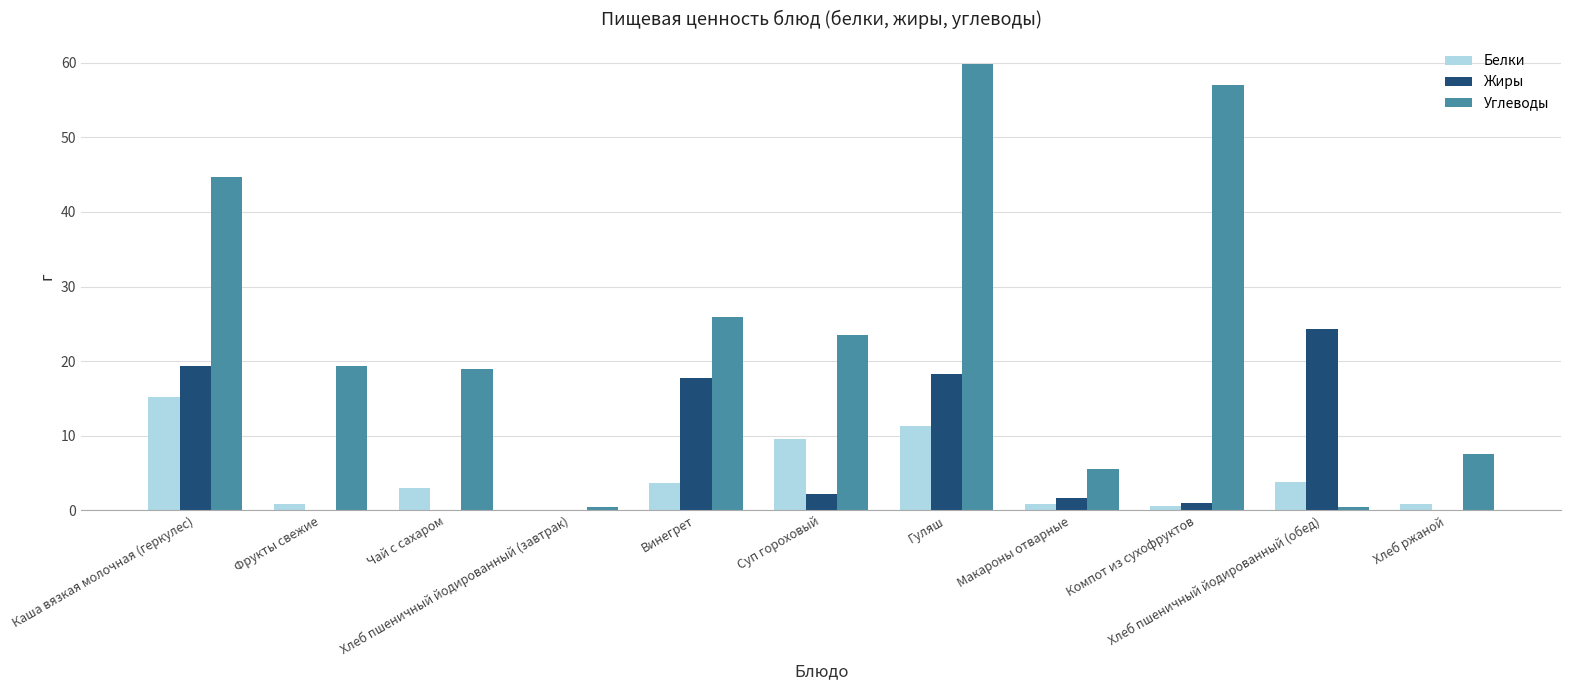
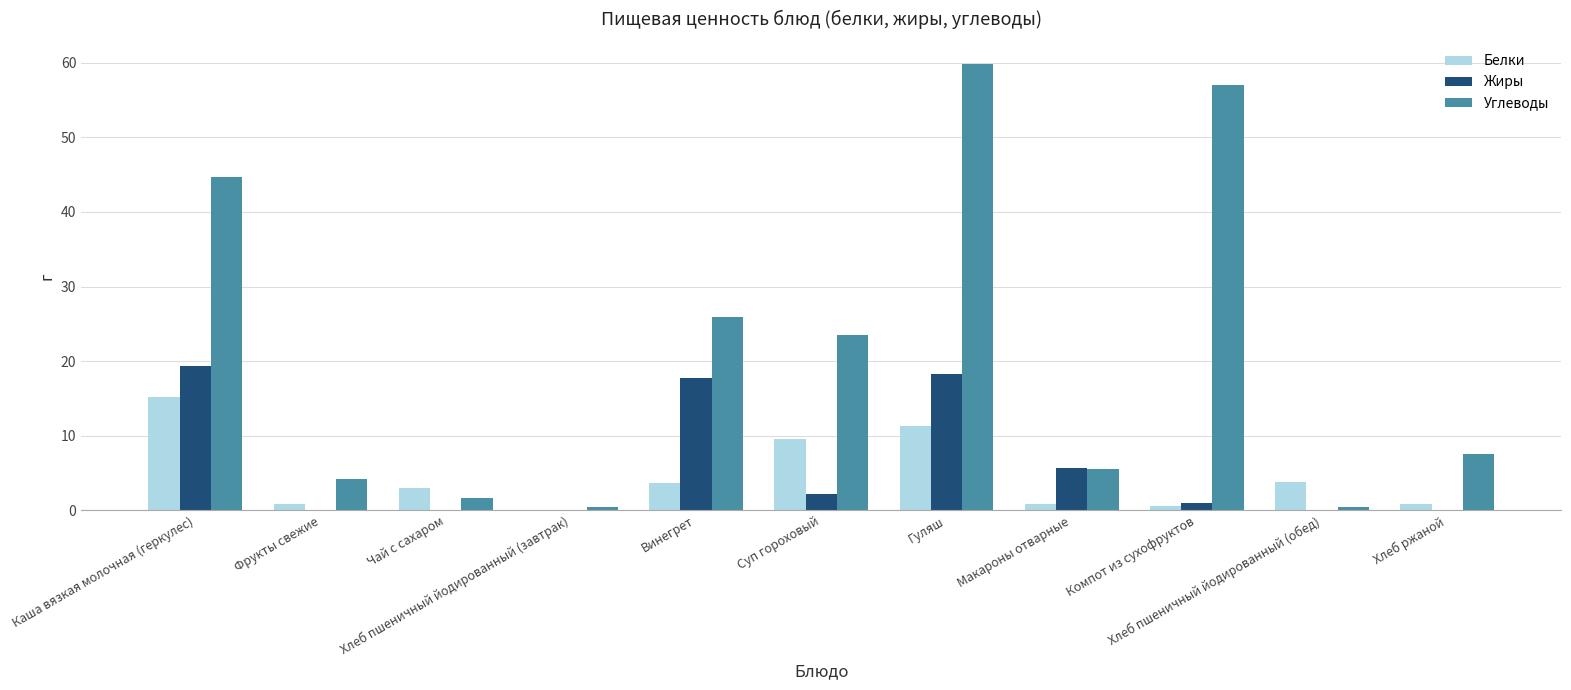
Углеводы, Фрукты свежие: 19 -> 4
Углеводы, Чай с сахаром: 19 -> 2
Жиры, Макароны отварные: 2 -> 6
Жиры, Хлеб пшеничный йодированный (обед): 24 -> 0
